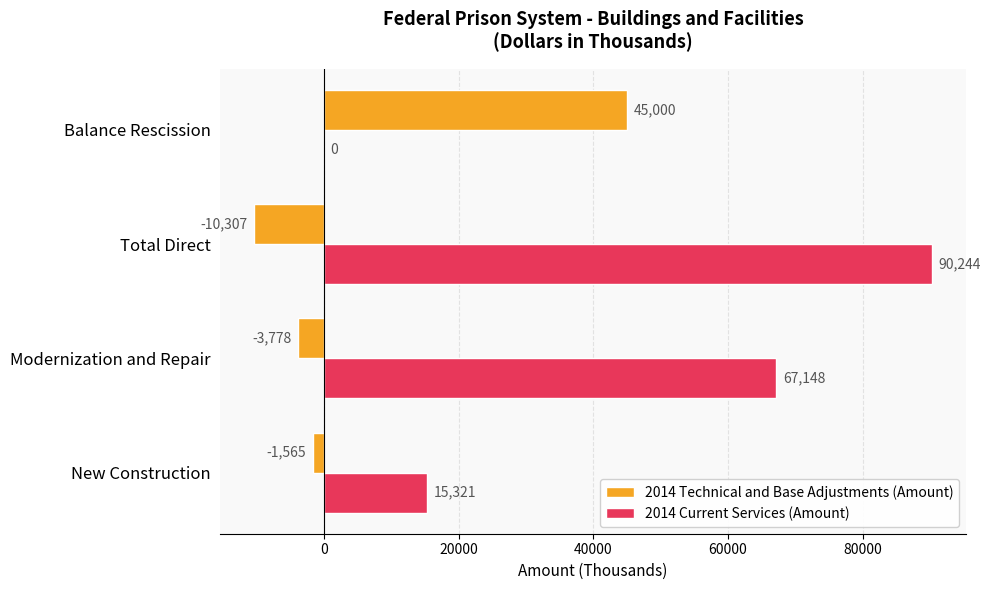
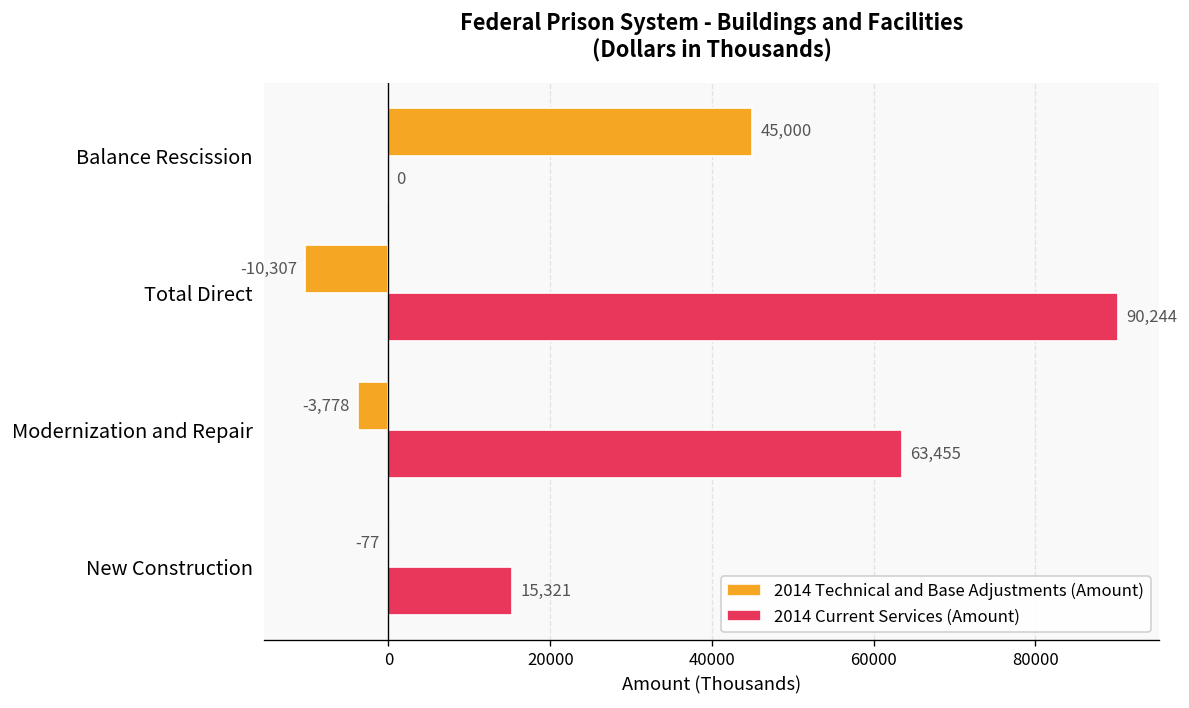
2014 Current Services (Amount), Modernization and Repair: 67,148 -> 63,455
2014 Technical and Base Adjustments (Amount), New Construction: -1,565 -> -77
